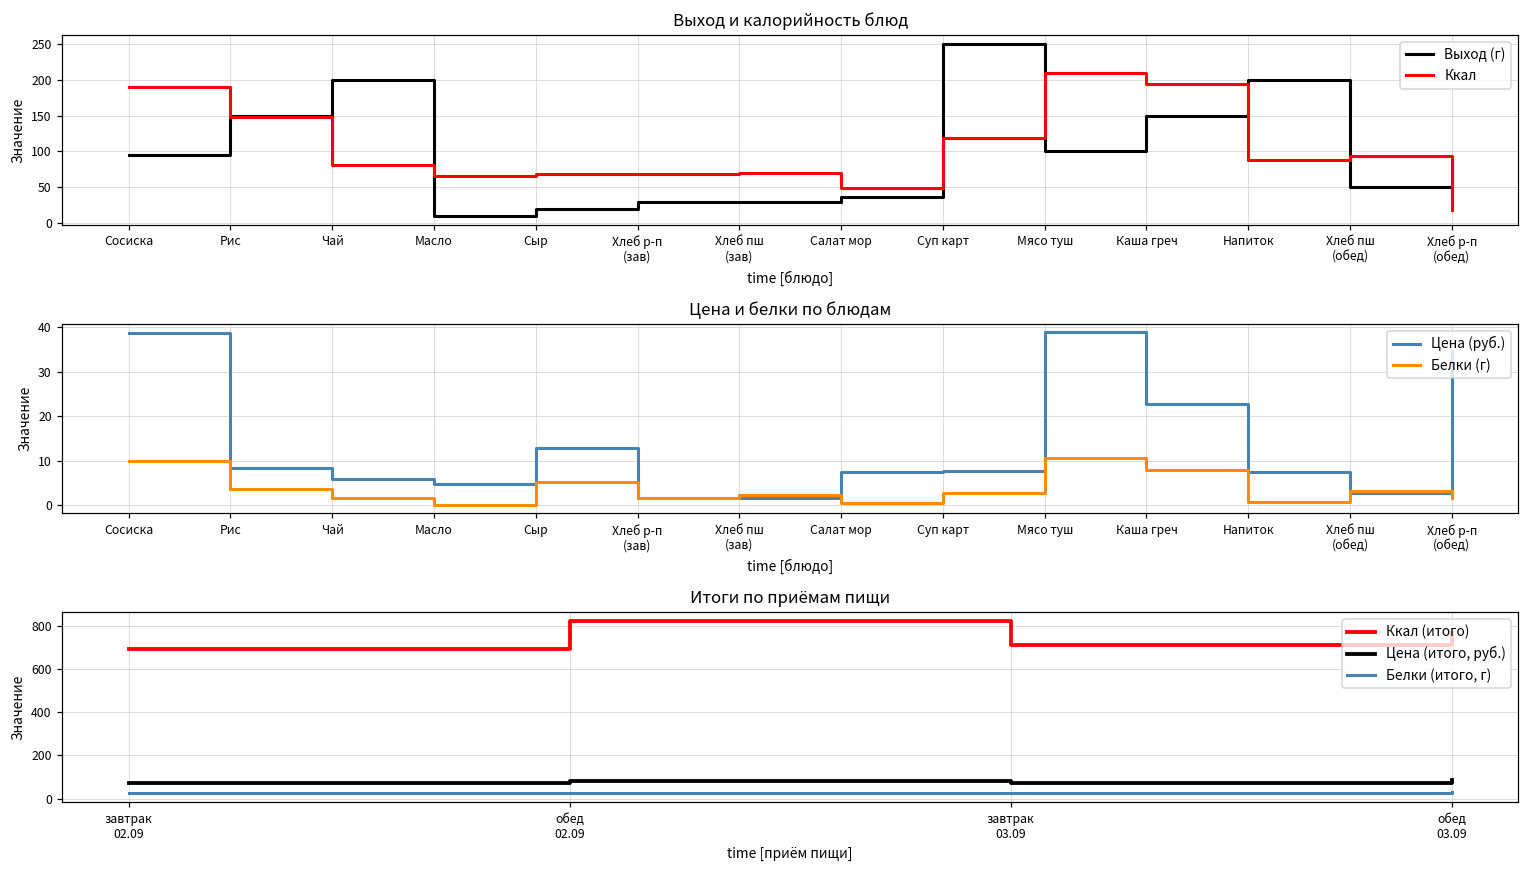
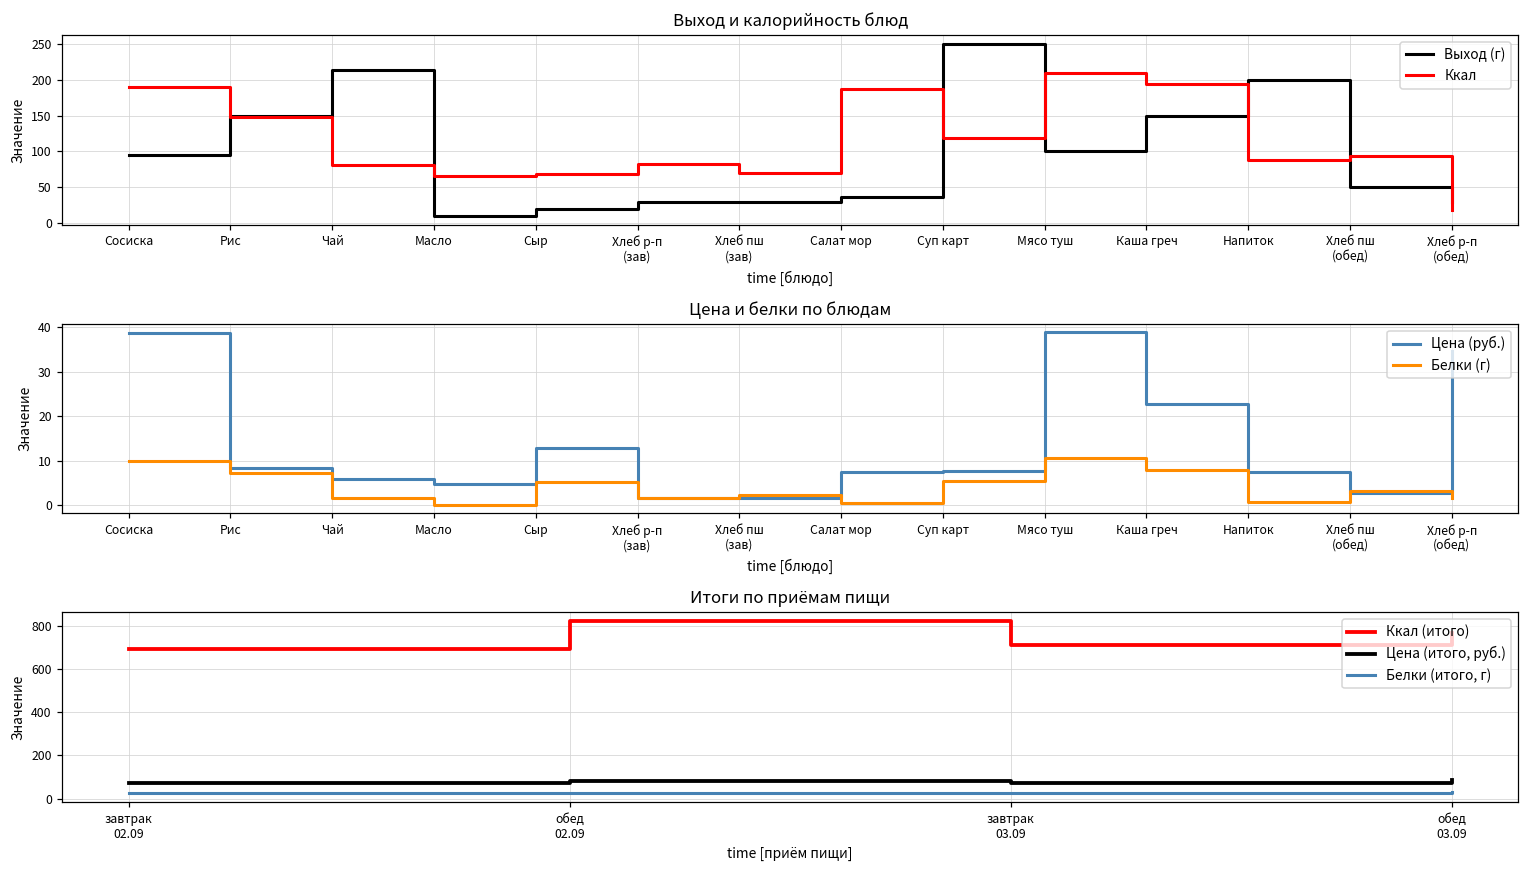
Выход и калорийность блюд, Выход (г), Чай: 200 -> 210
Выход и калорийность блюд, Ккал, Хлеб р-п (зав): 70 -> 80
Выход и калорийность блюд, Ккал, Салат мор: 50 -> 190
Цена и белки по блюдам, Белки (г), Рис: 4 -> 7
Цена и белки по блюдам, Белки (г), Суп карт: 3 -> 5
